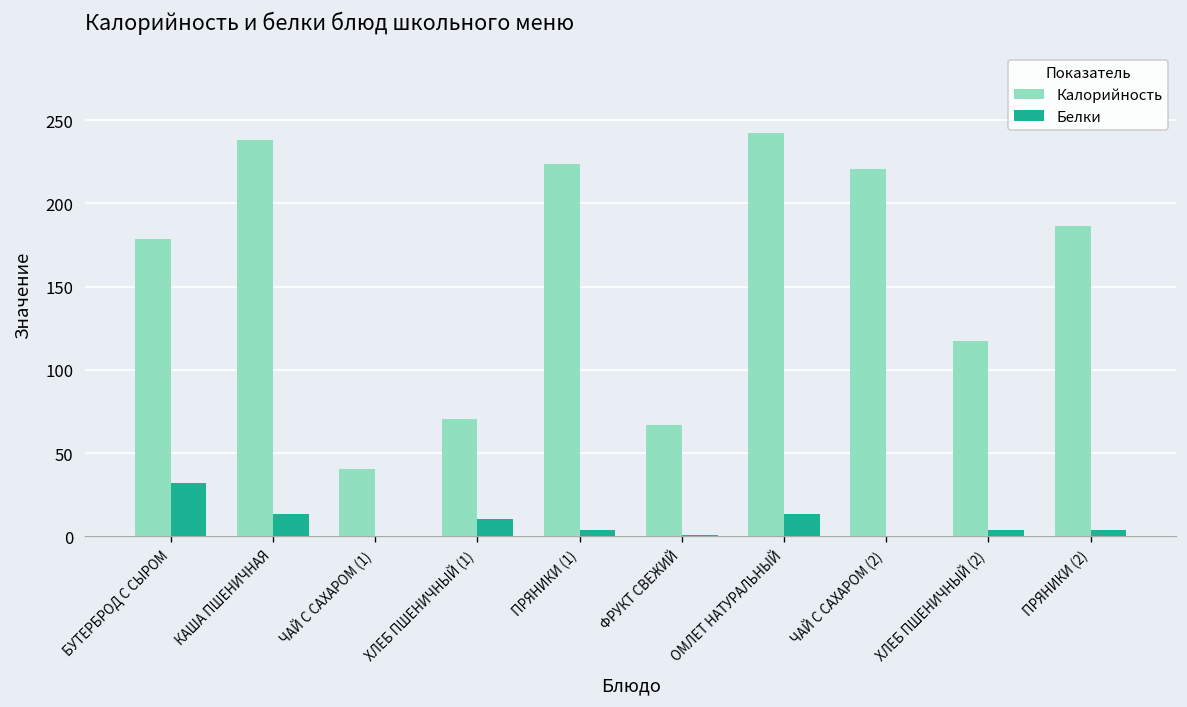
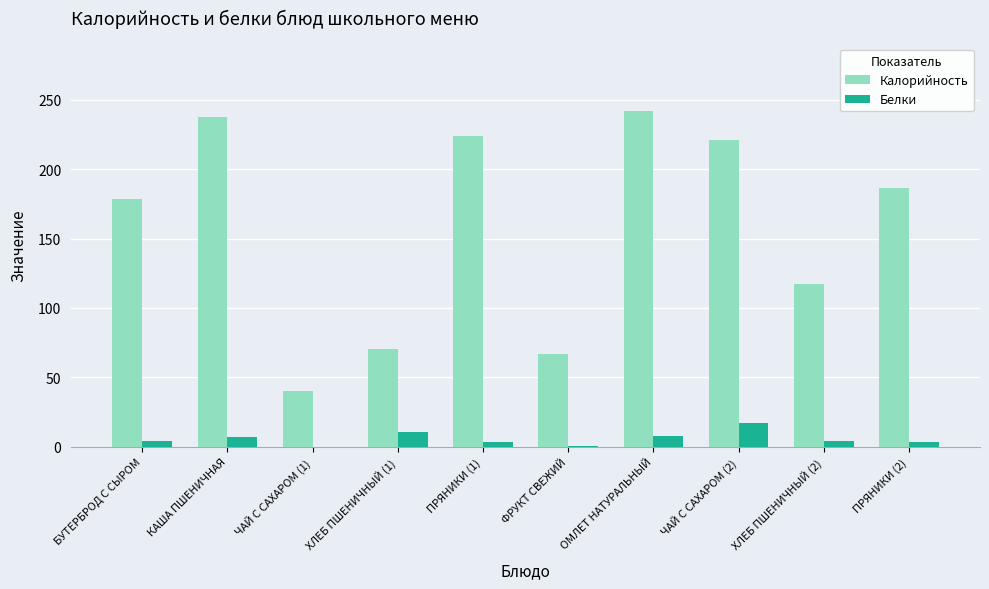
Белки, БУТЕРБРОД С СЫРОМ: 32 -> 4
Белки, КАША ПШЕНИЧНАЯ: 13 -> 7
Белки, ОМЛЕТ НАТУРАЛЬНЫЙ: 14 -> 8
Белки, ЧАЙ С САХАРОМ (2): 0 -> 17
